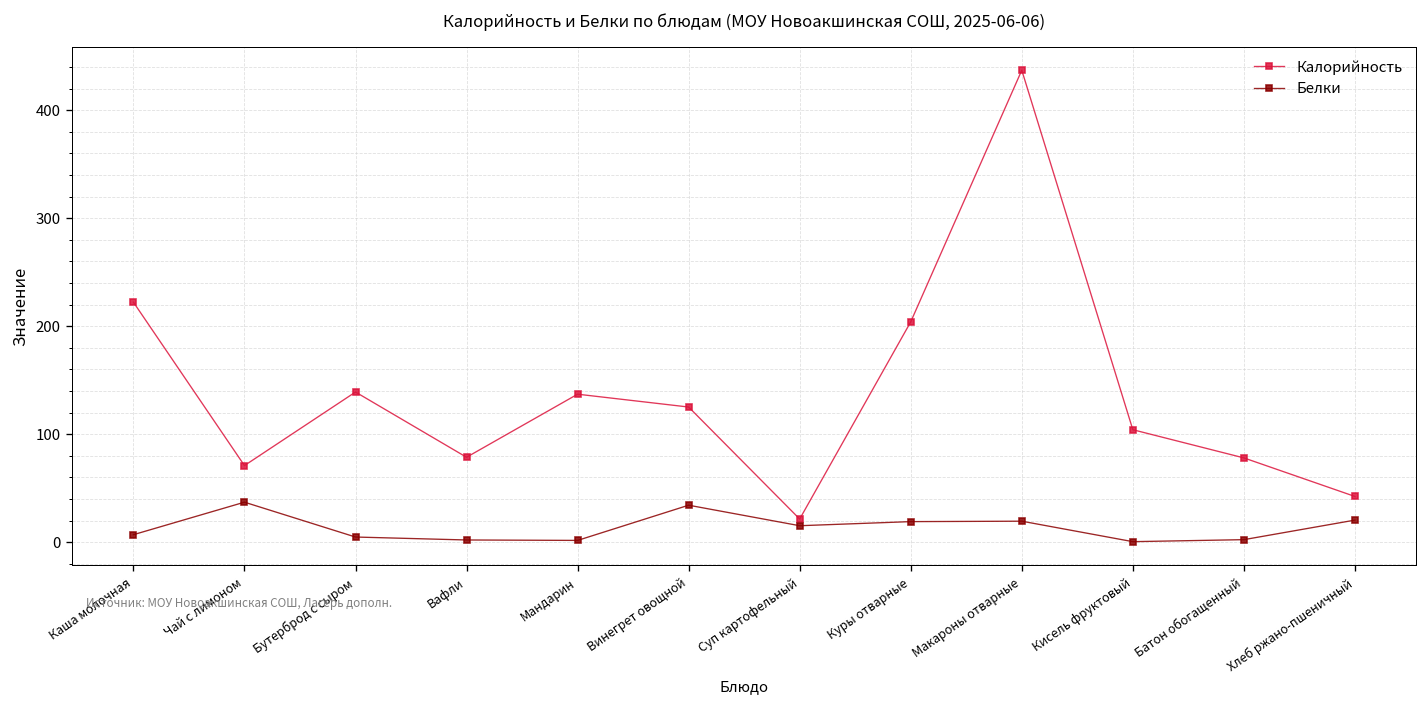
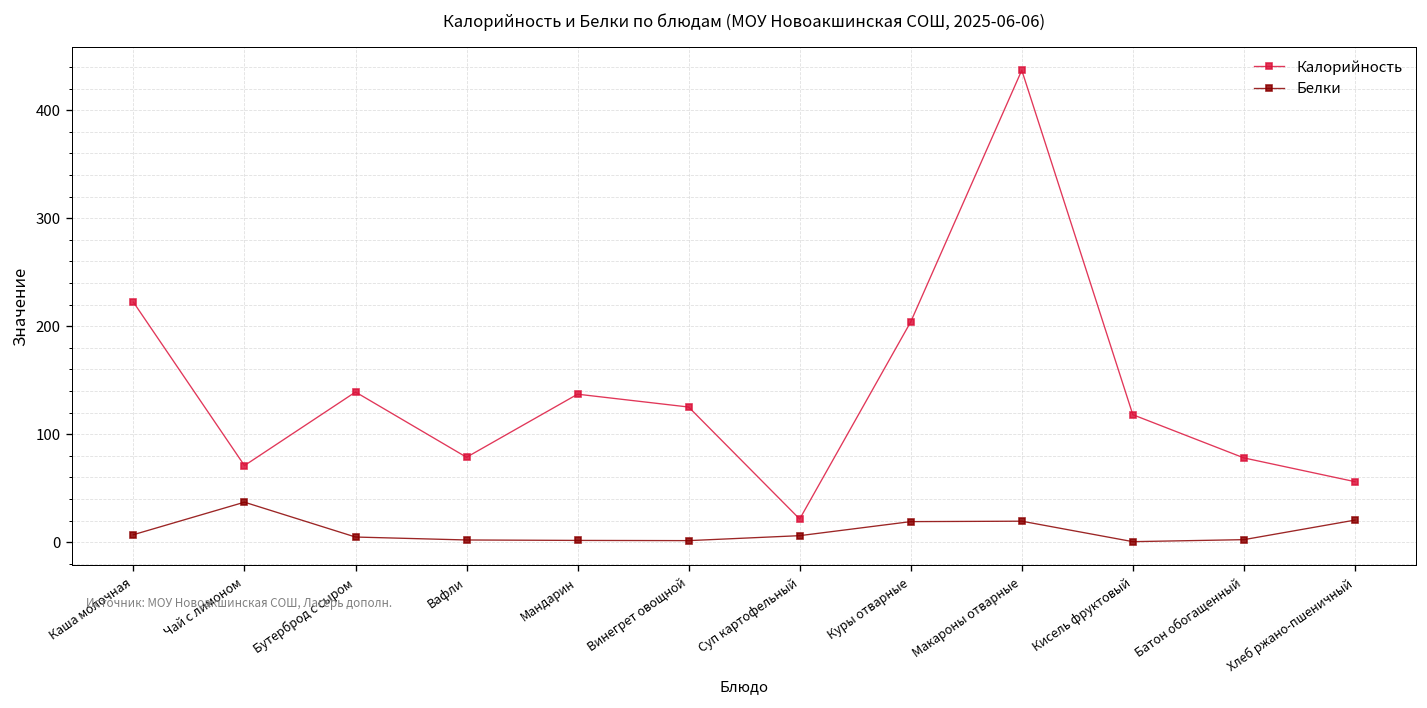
Белки, Винегрет овощной: 30 -> 0
Белки, Суп картофельный: 20 -> 10
Калорийность, Кисель фруктовый: 100 -> 120
Калорийность, Хлеб ржано-пшеничный: 40 -> 60
